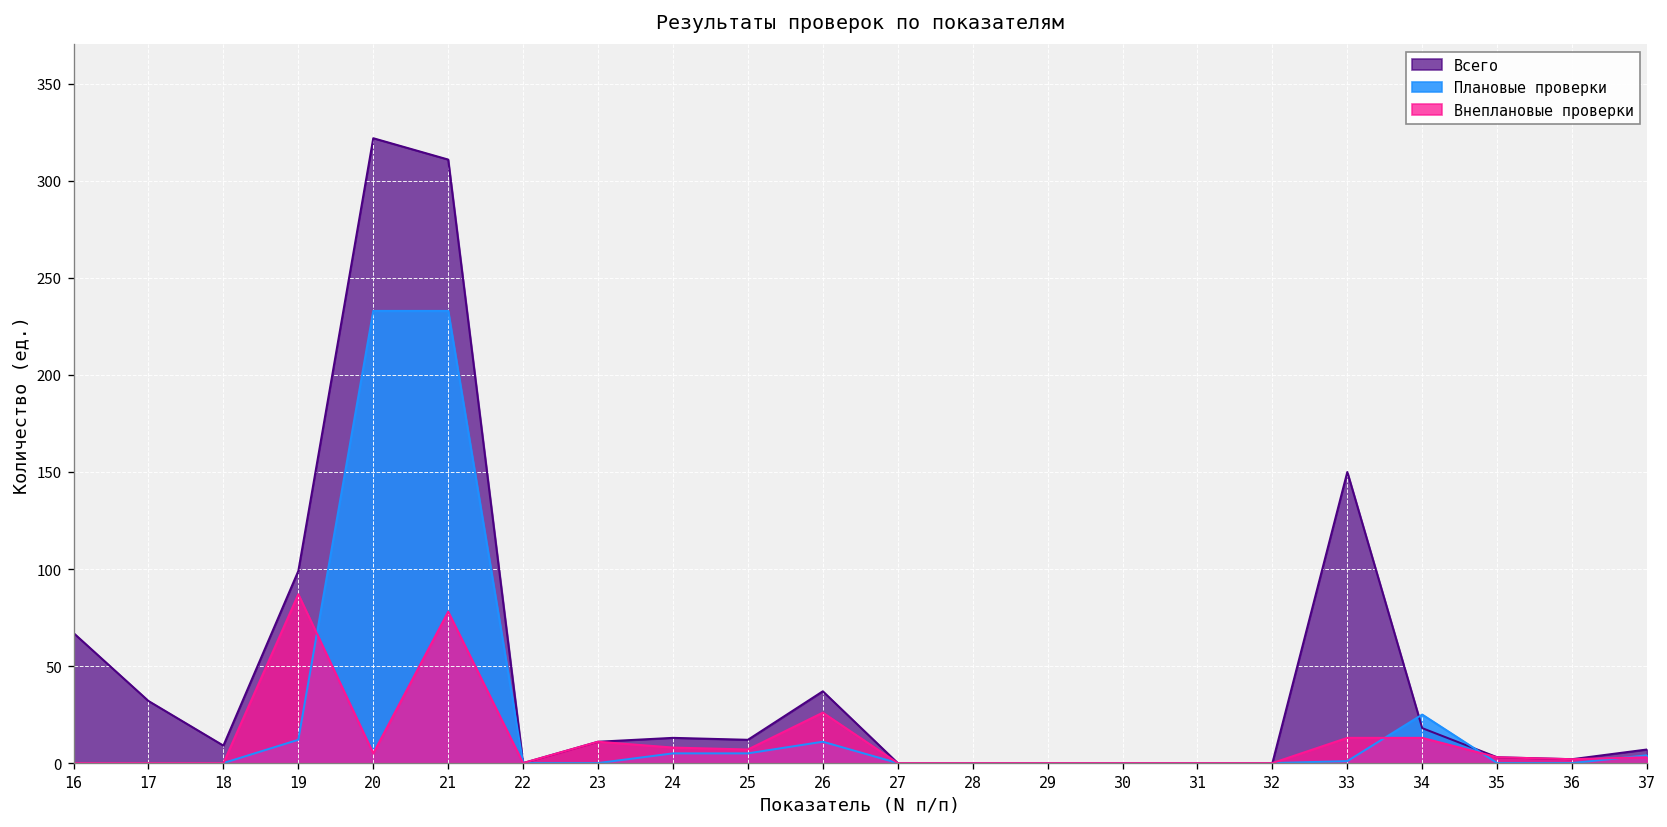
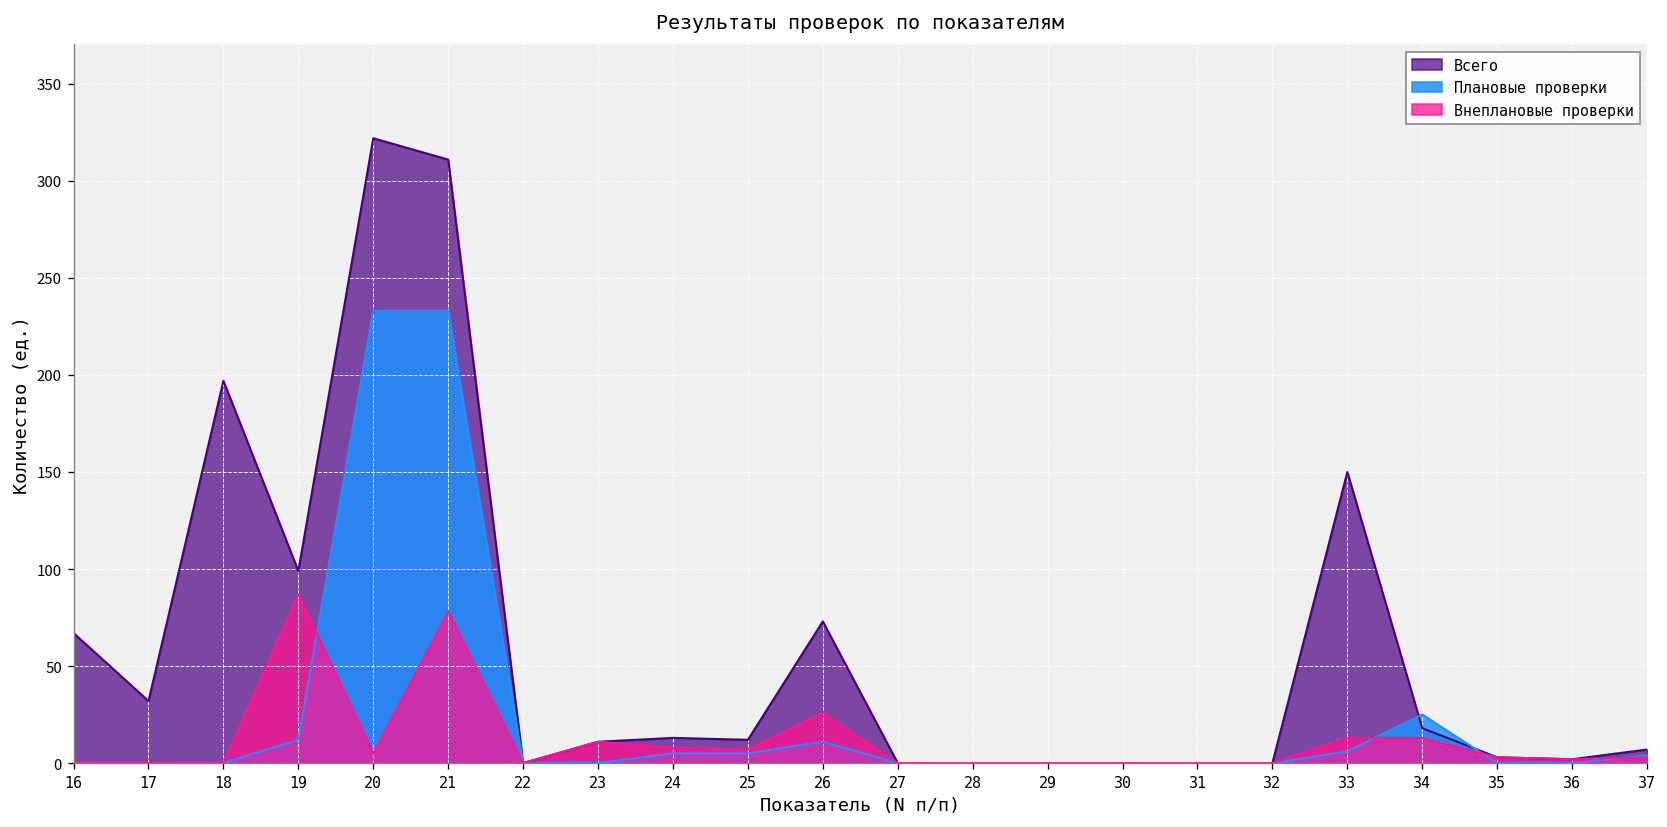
Всего, 18: 9 -> 197
Всего, 26: 37 -> 73
Плановые проверки, 33: 1 -> 6
